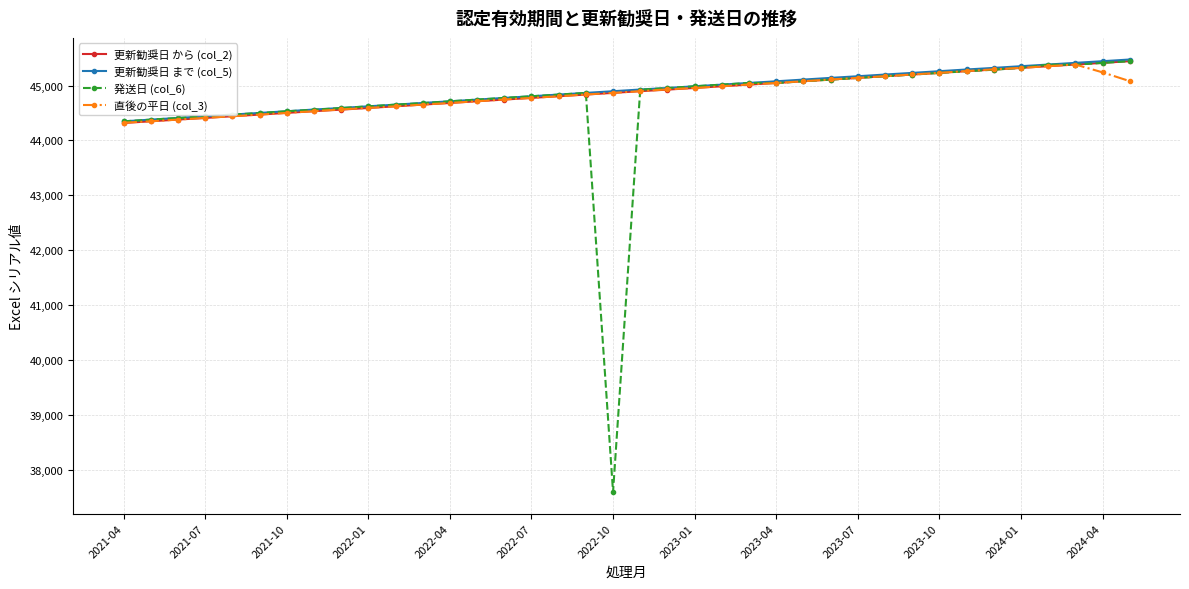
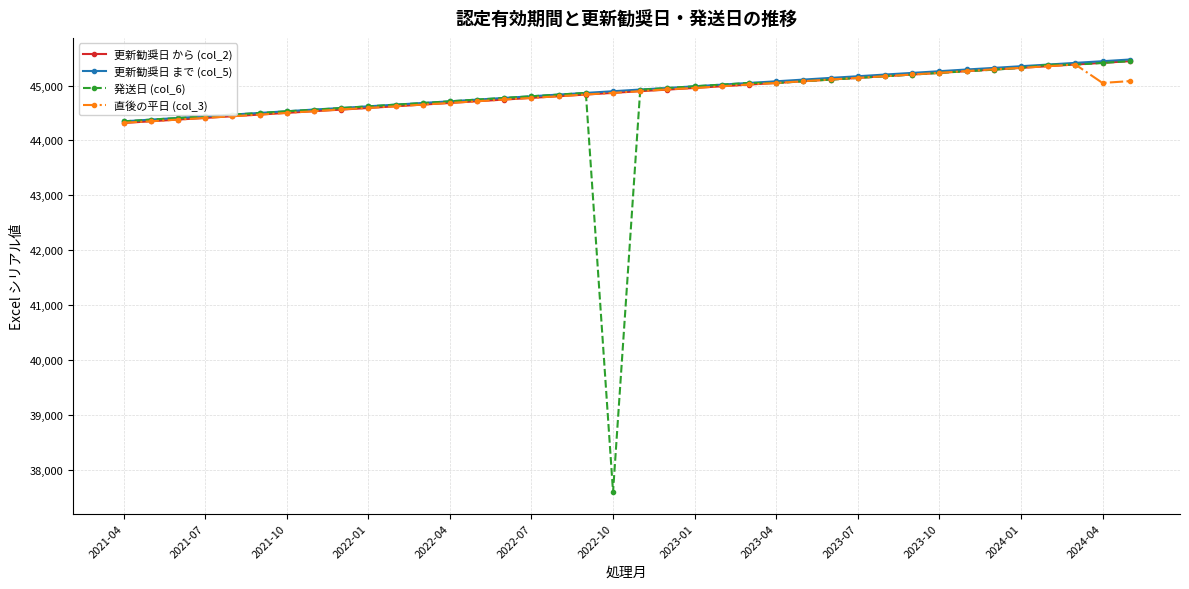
直後の平日 (col_3), 2024-04: 45,200 -> 45,000
